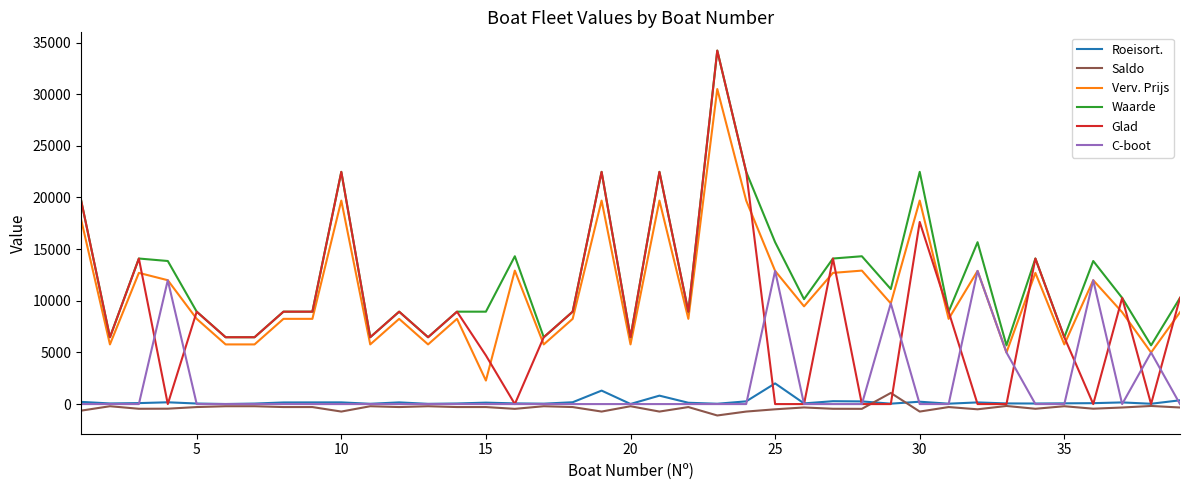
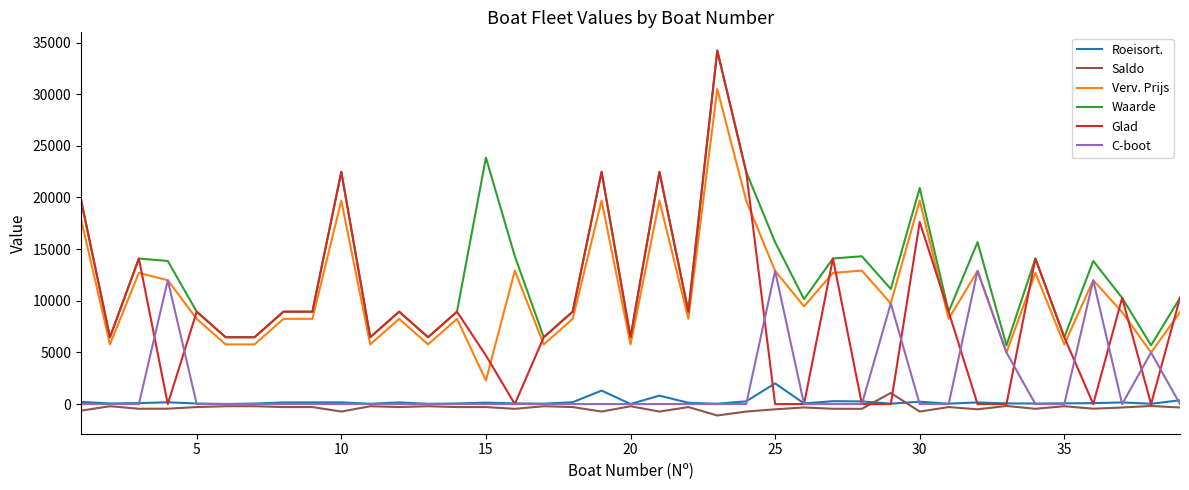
Waarde, 15: 8900 -> 23900
Waarde, 30: 22500 -> 20900
